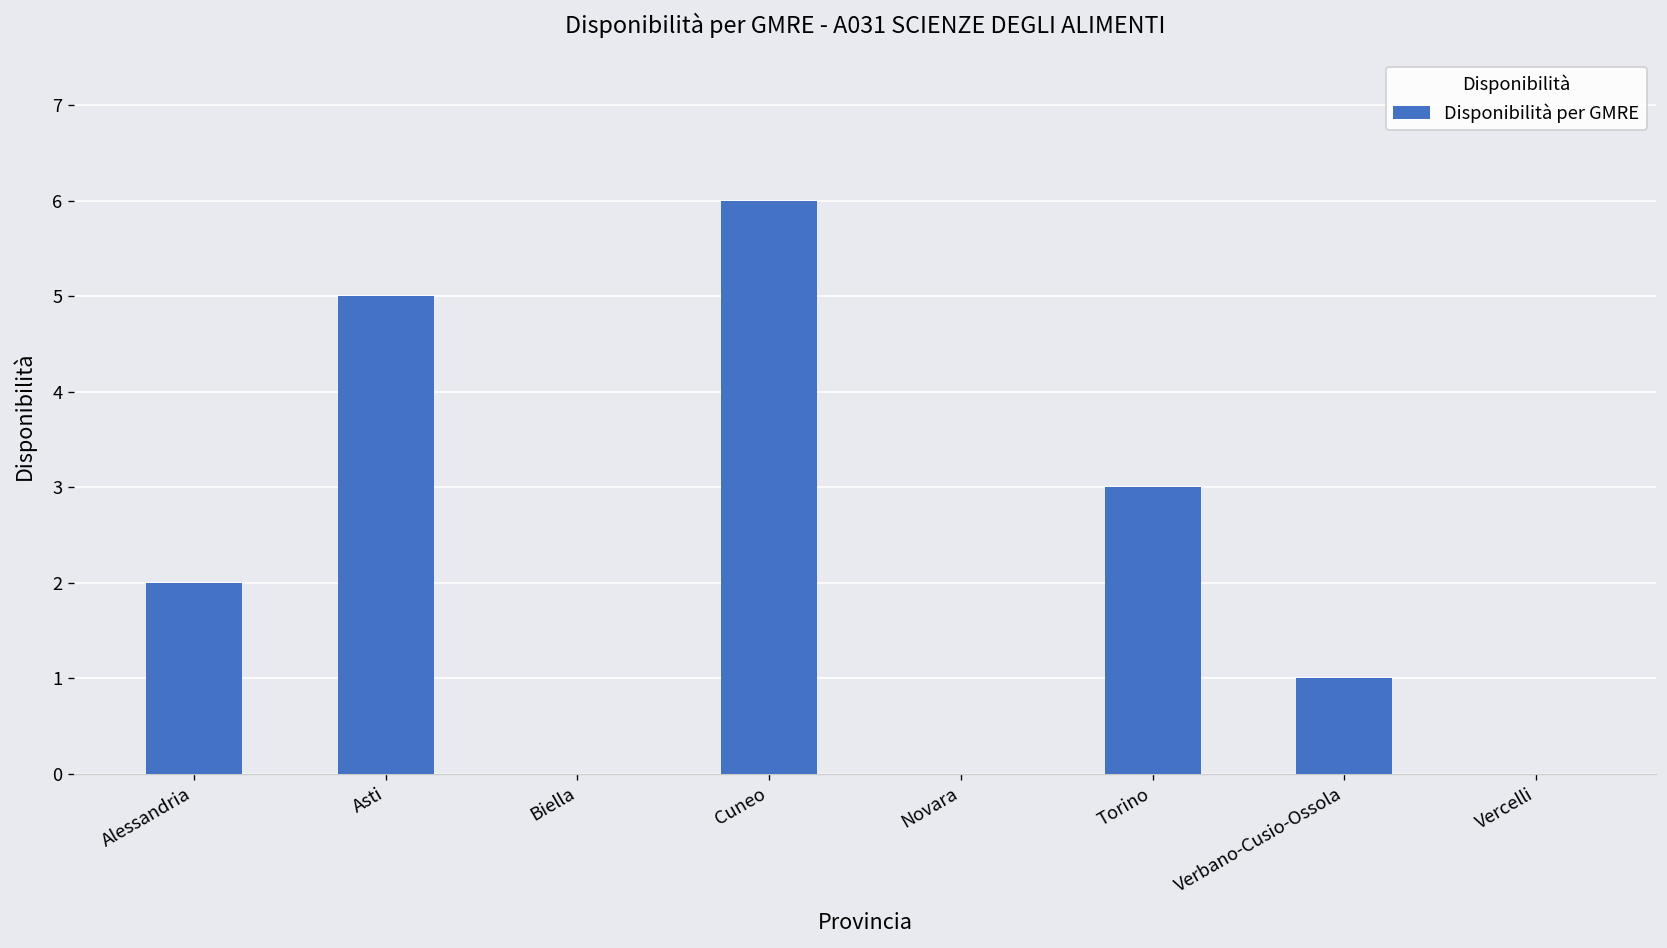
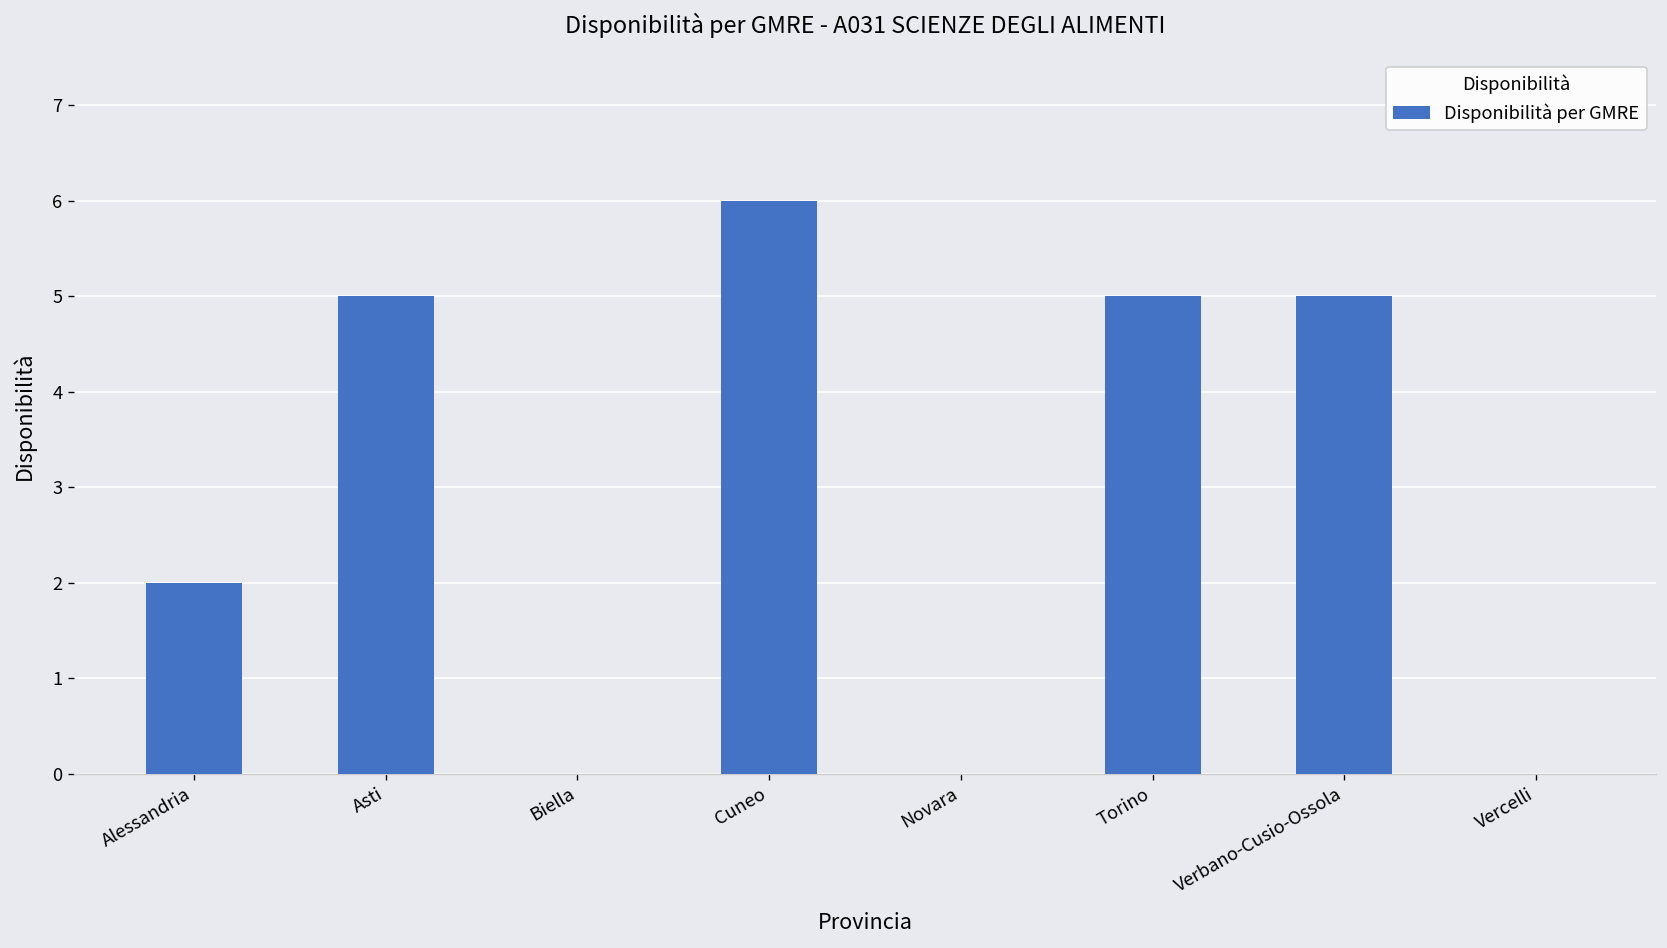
Torino: 3 -> 5
Verbano-Cusio-Ossola: 1 -> 5
